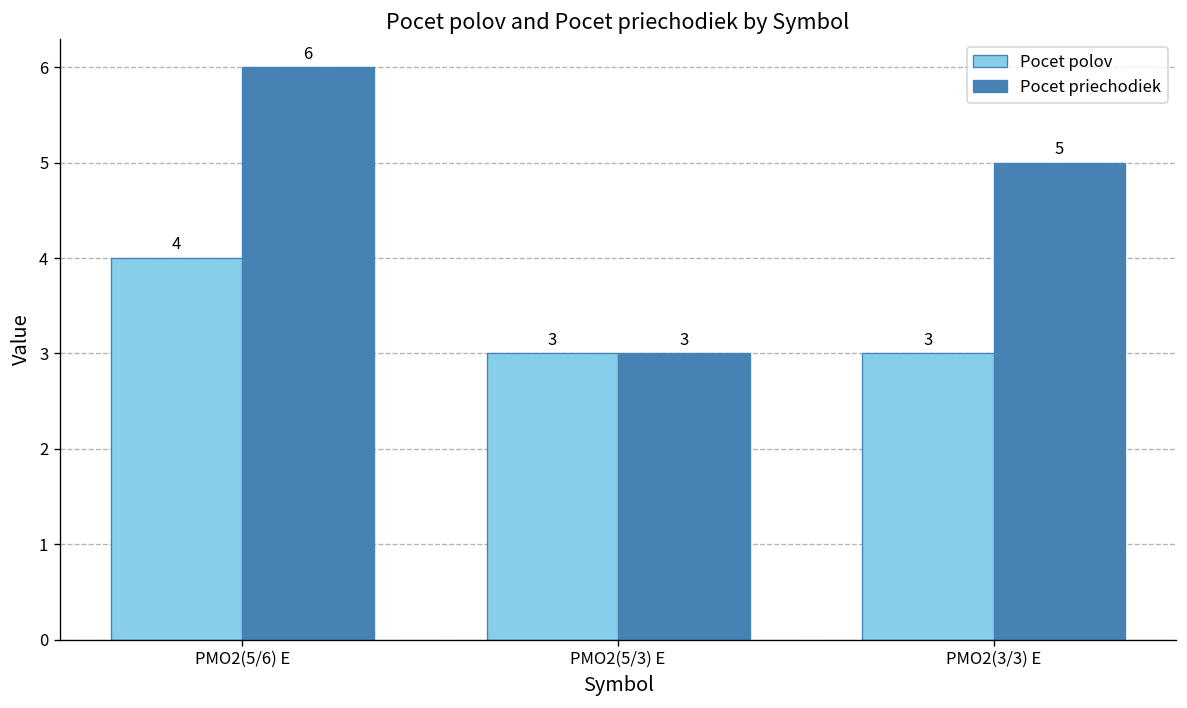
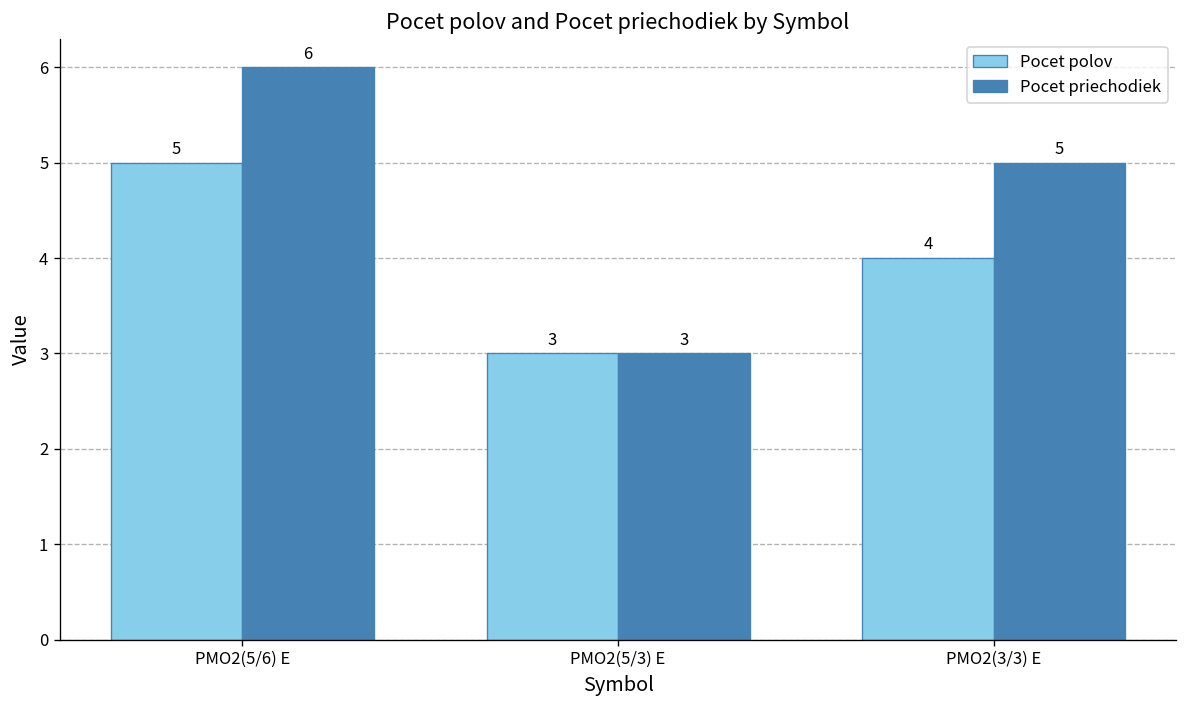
Pocet polov, PMO2(5/6) E: 4 -> 5
Pocet polov, PMO2(3/3) E: 3 -> 4
